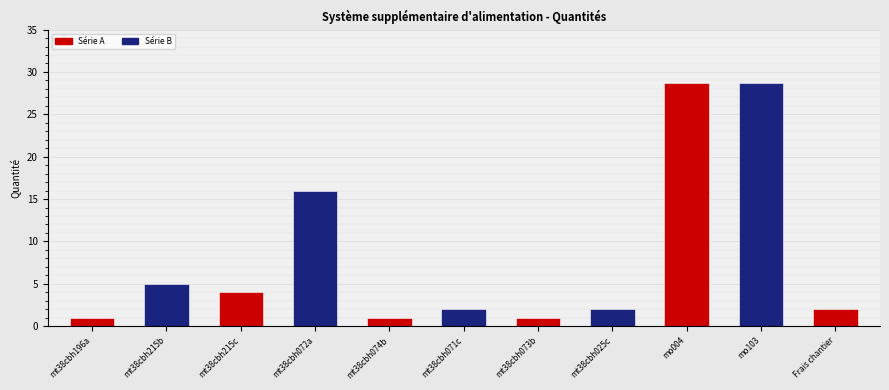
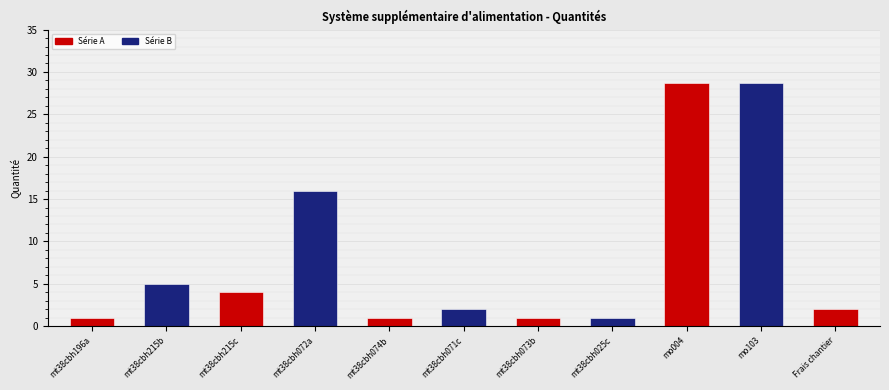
mt38cbh025c: 2 -> 1
